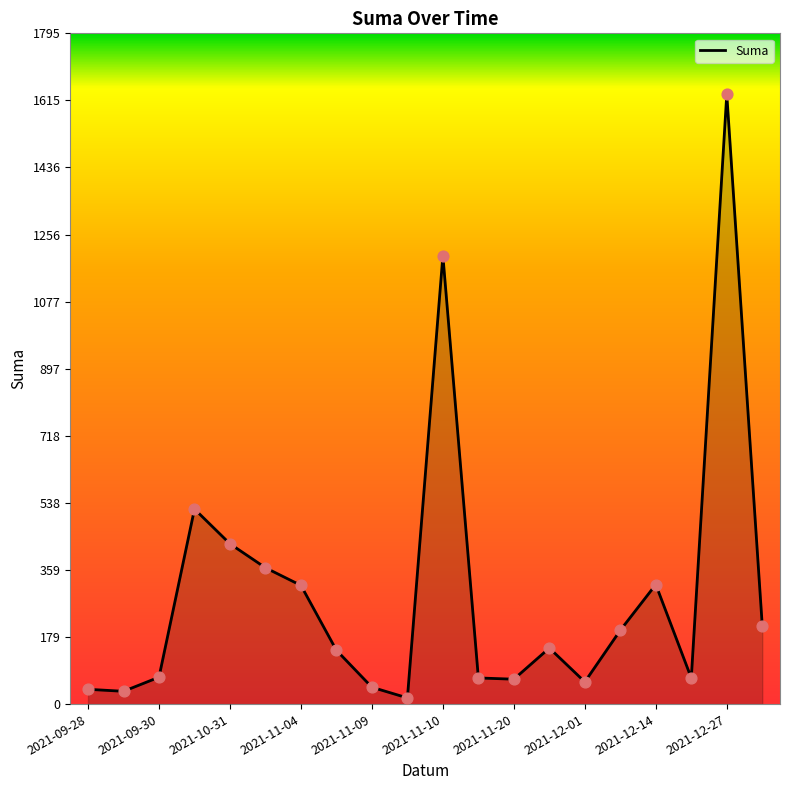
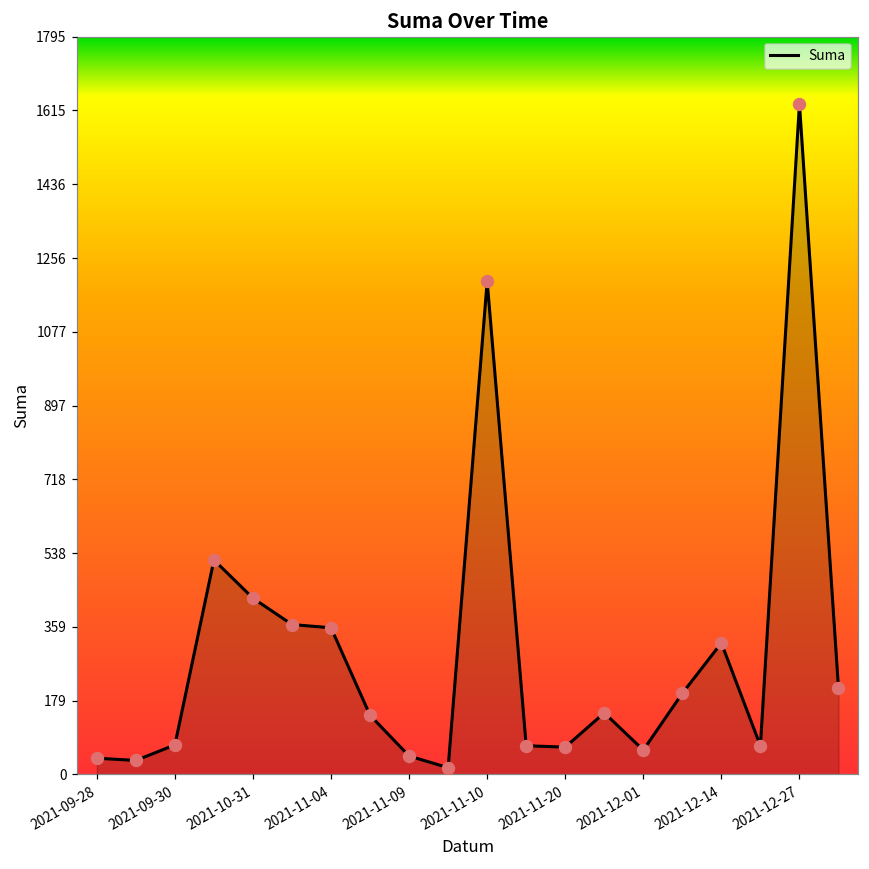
2021-11-04: 320 -> 360
